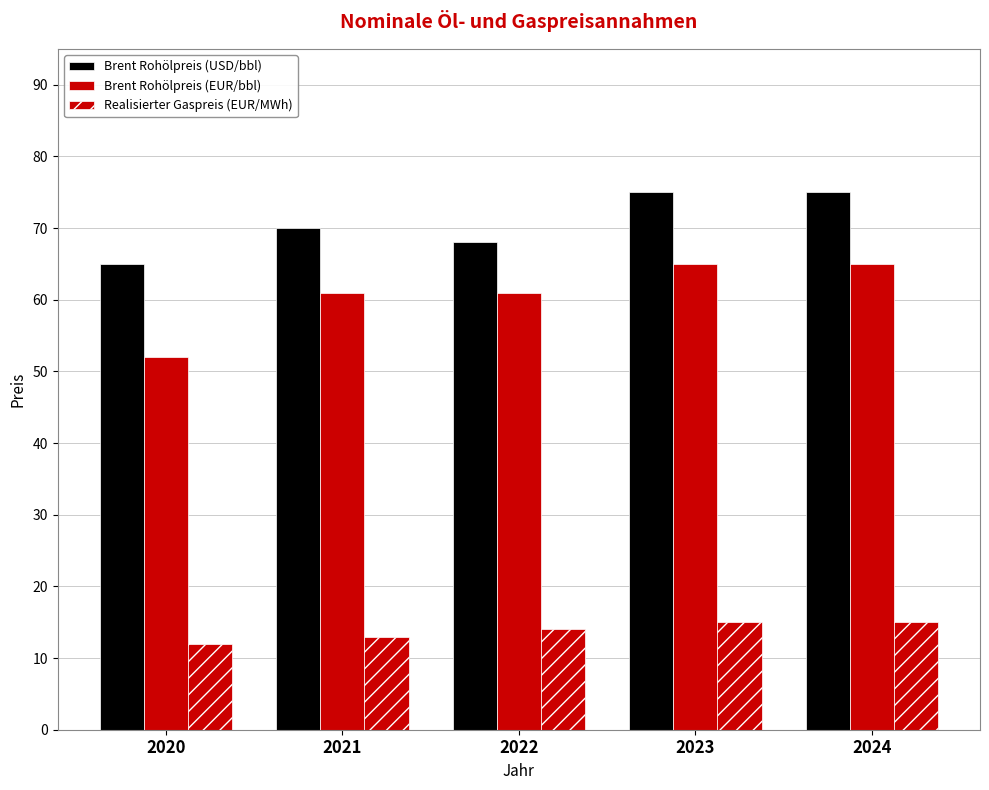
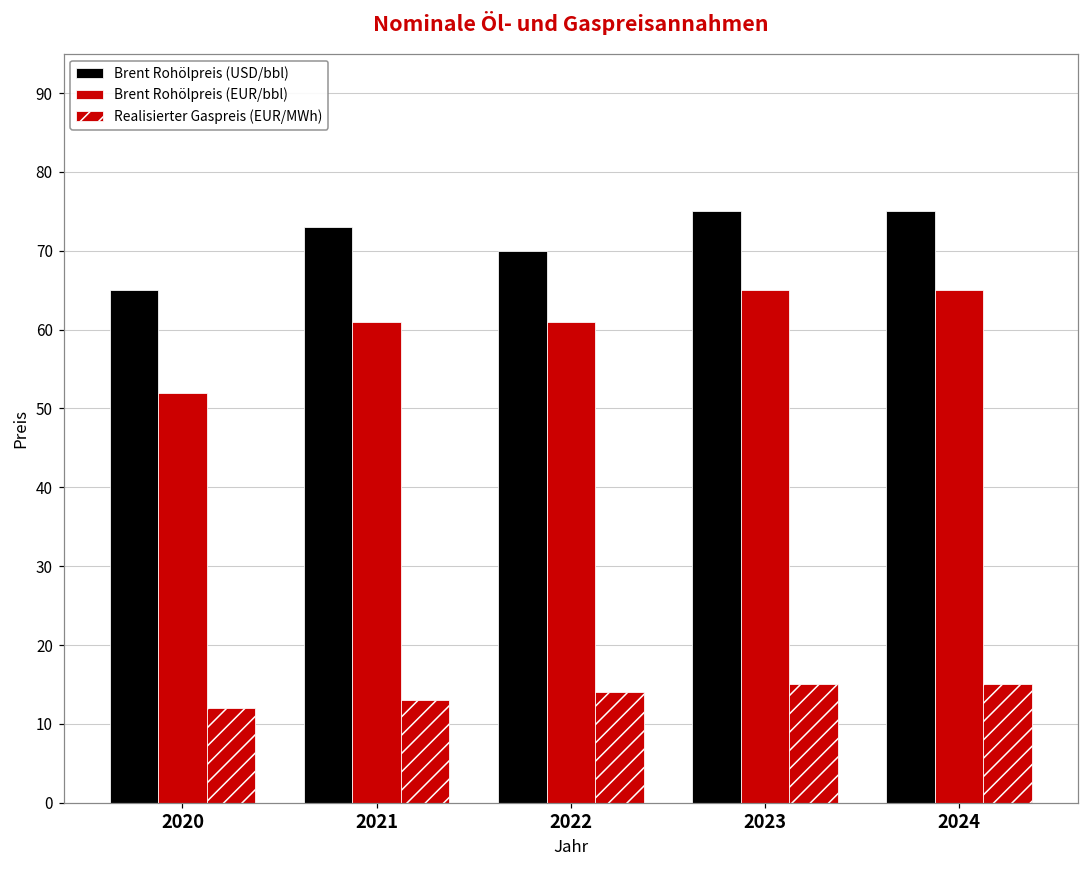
Brent Rohölpreis (USD/bbl), 2021: 70 -> 73
Brent Rohölpreis (USD/bbl), 2022: 68 -> 70
